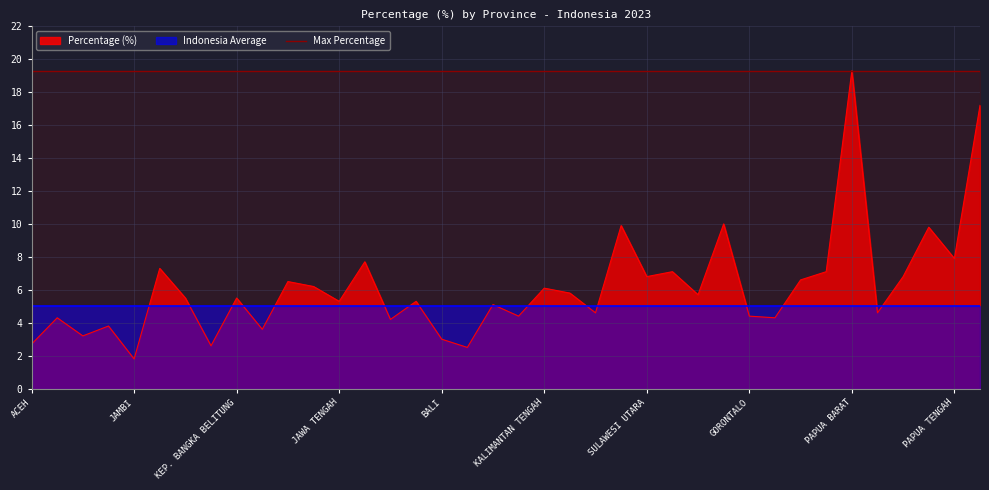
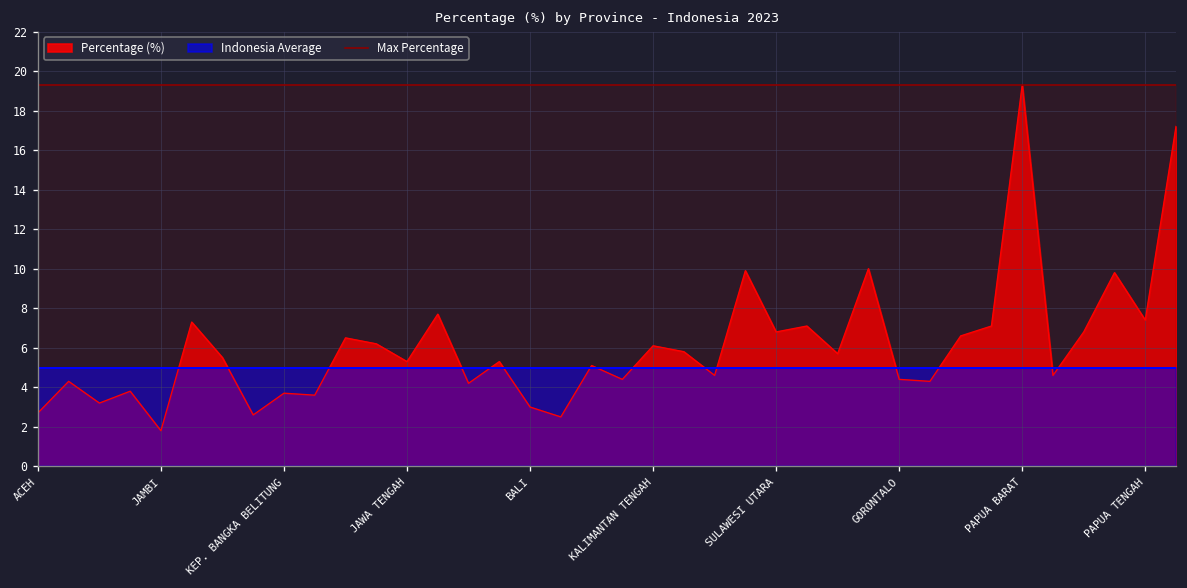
Percentage (%), KEP. BANGKA BELITUNG: 5.5 -> 3.7
Percentage (%), PAPUA TENGAH: 7.9 -> 7.4
